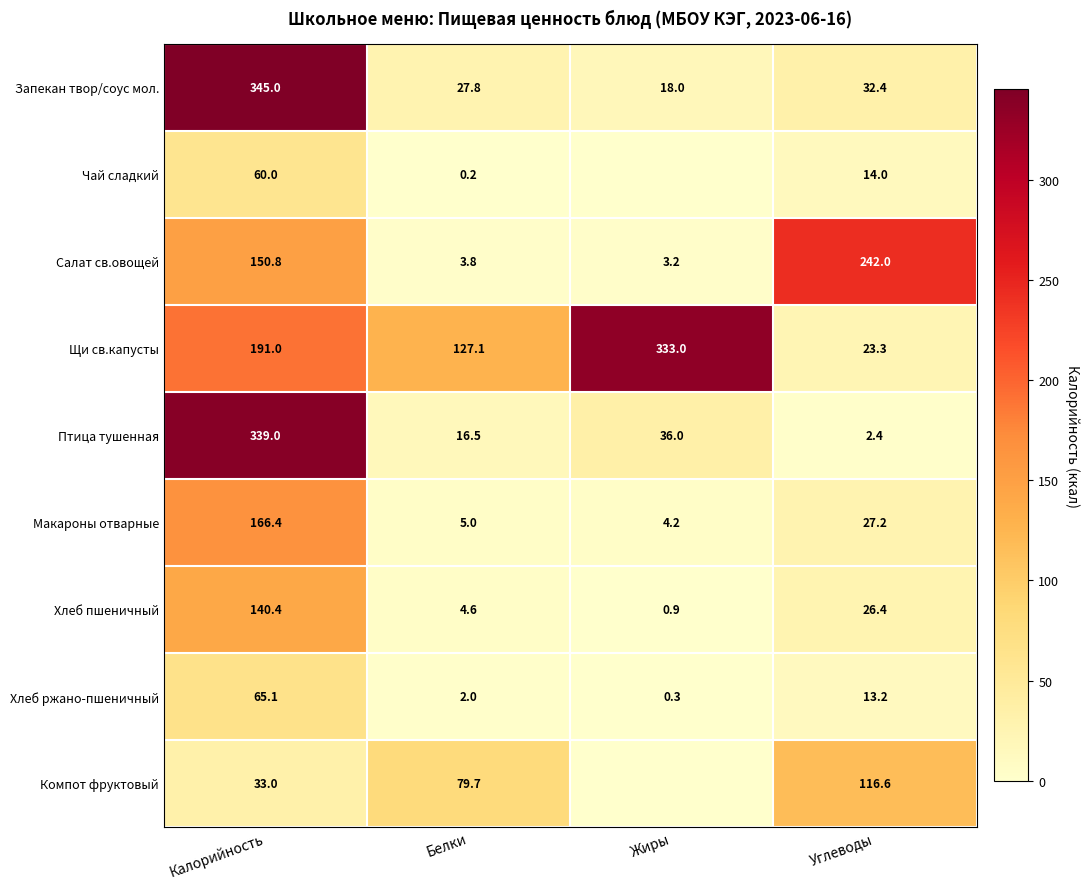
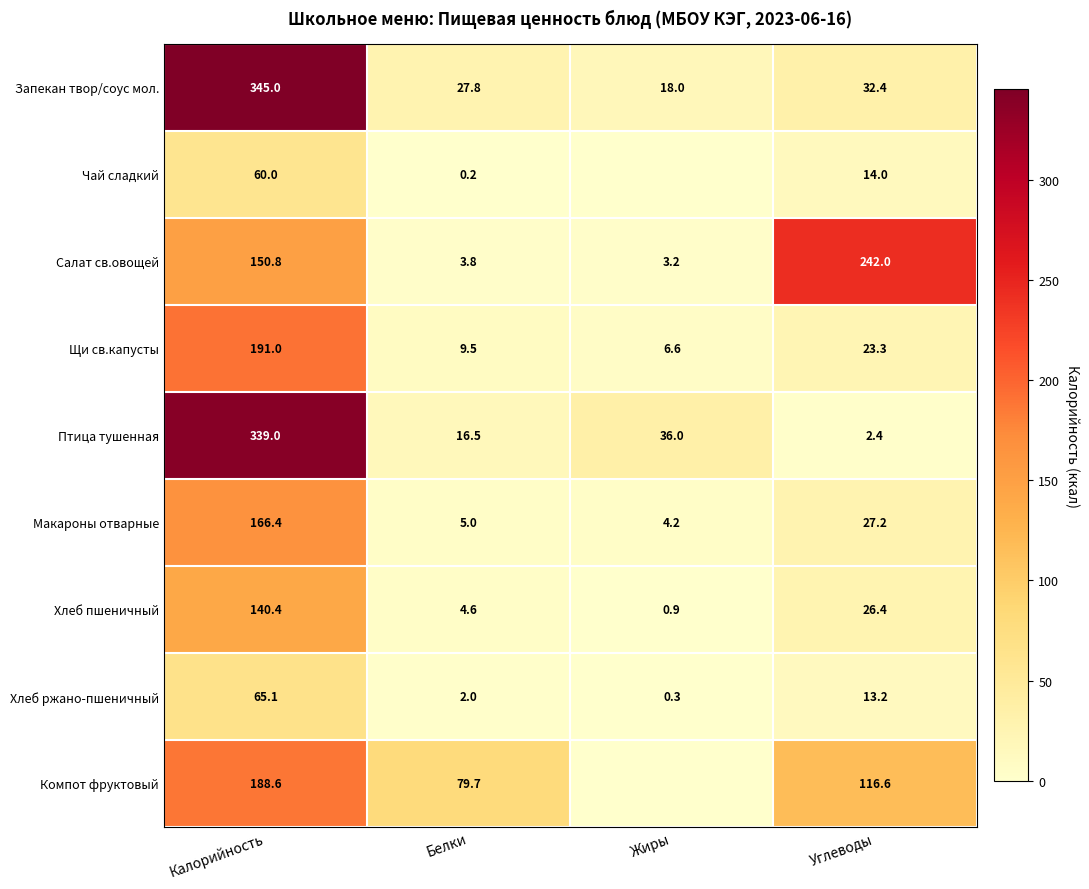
Щи св.капусты, Белки: 127.1 -> 9.5
Щи св.капусты, Жиры: 333.0 -> 6.6
Компот фруктовый, Калорийность: 33.0 -> 188.6
